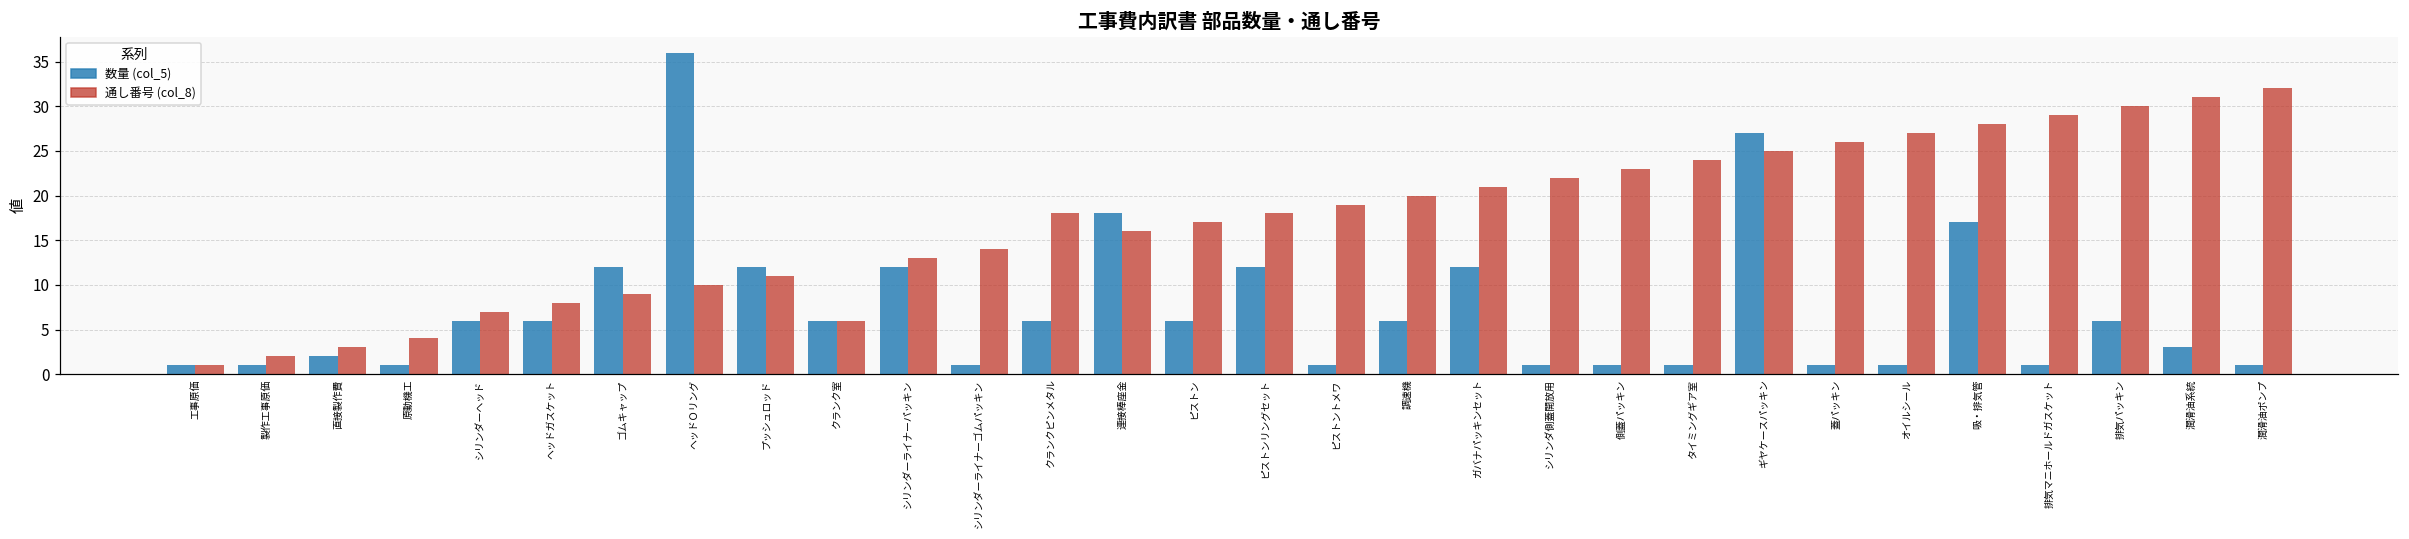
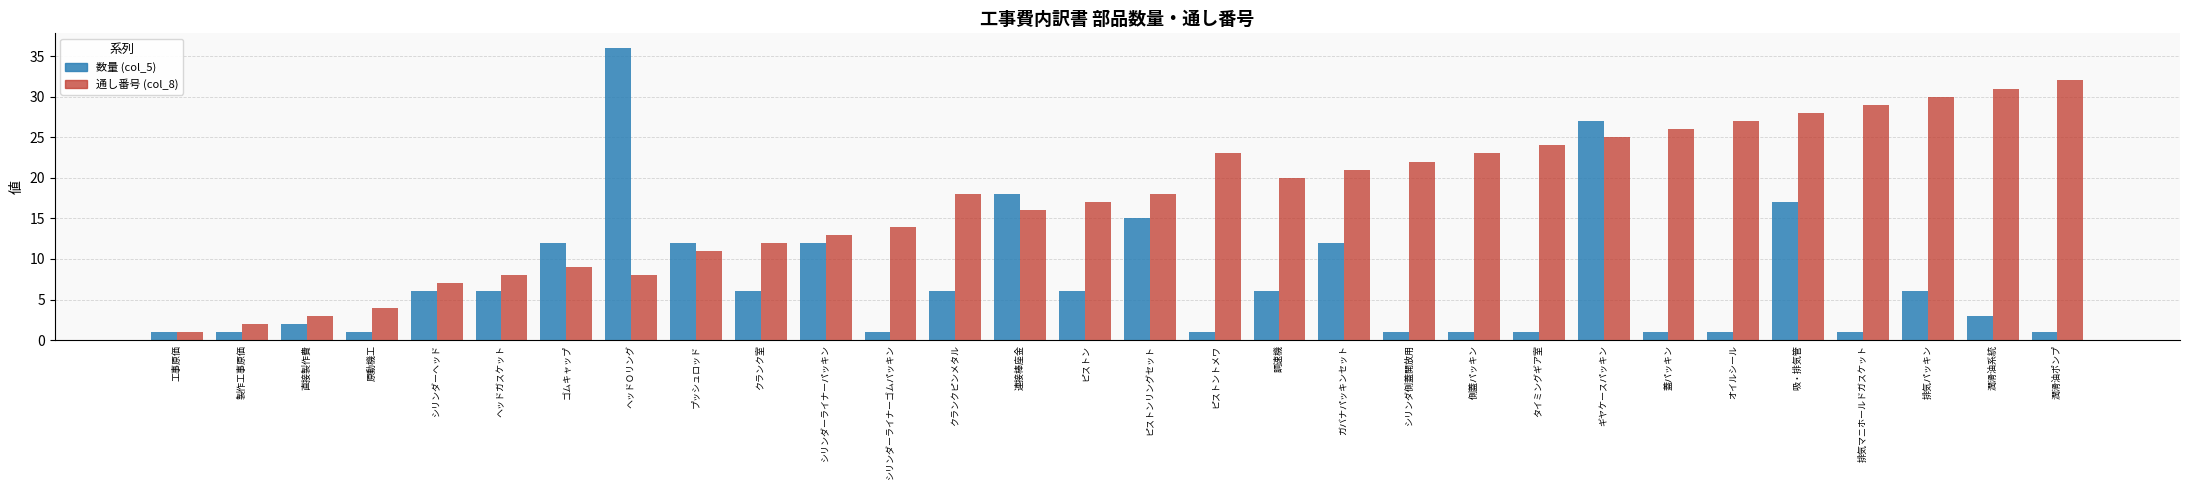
通し番号 (col_8), ヘッドＯリング: 10 -> 8
通し番号 (col_8), クランク室: 6 -> 12
数量 (col_5), ピストンリングセット: 12 -> 15
通し番号 (col_8), ピストントメワ: 19 -> 23
